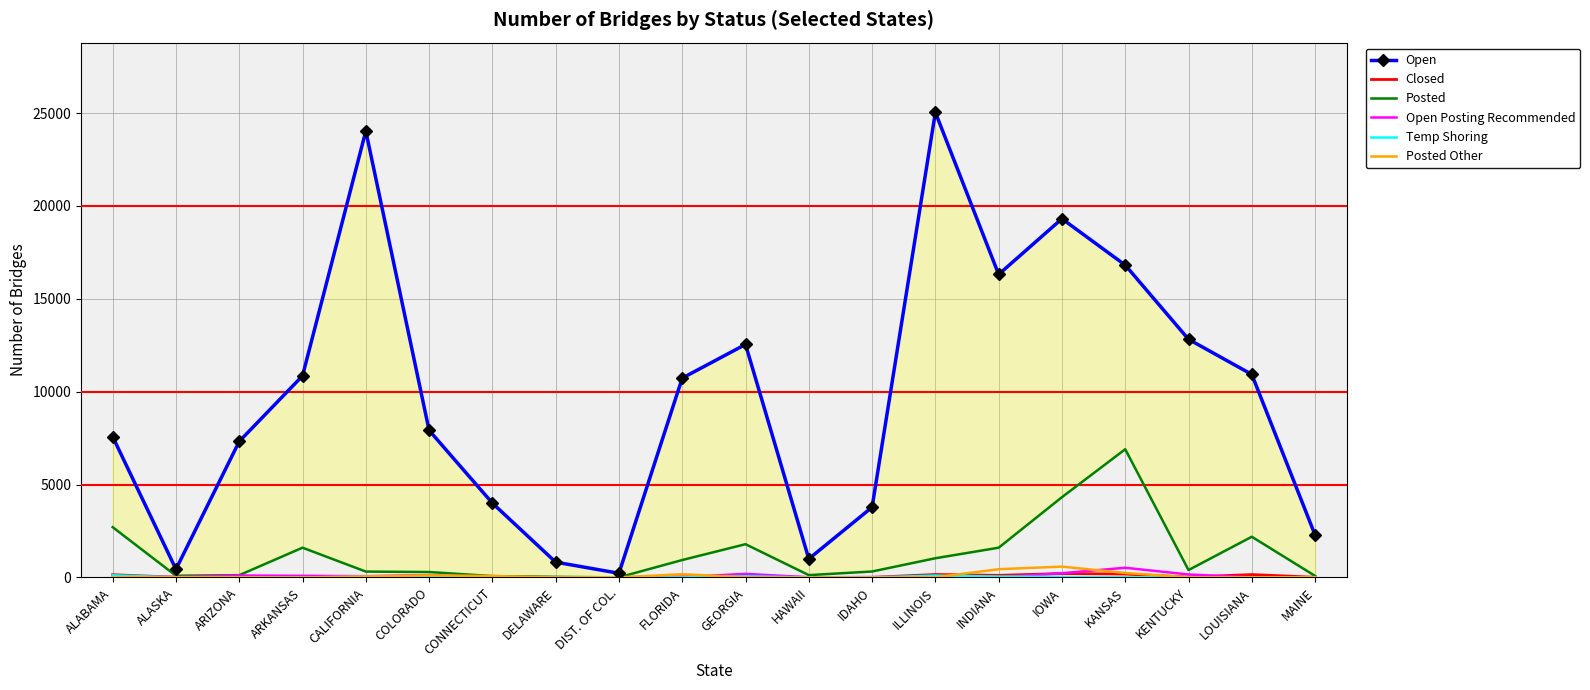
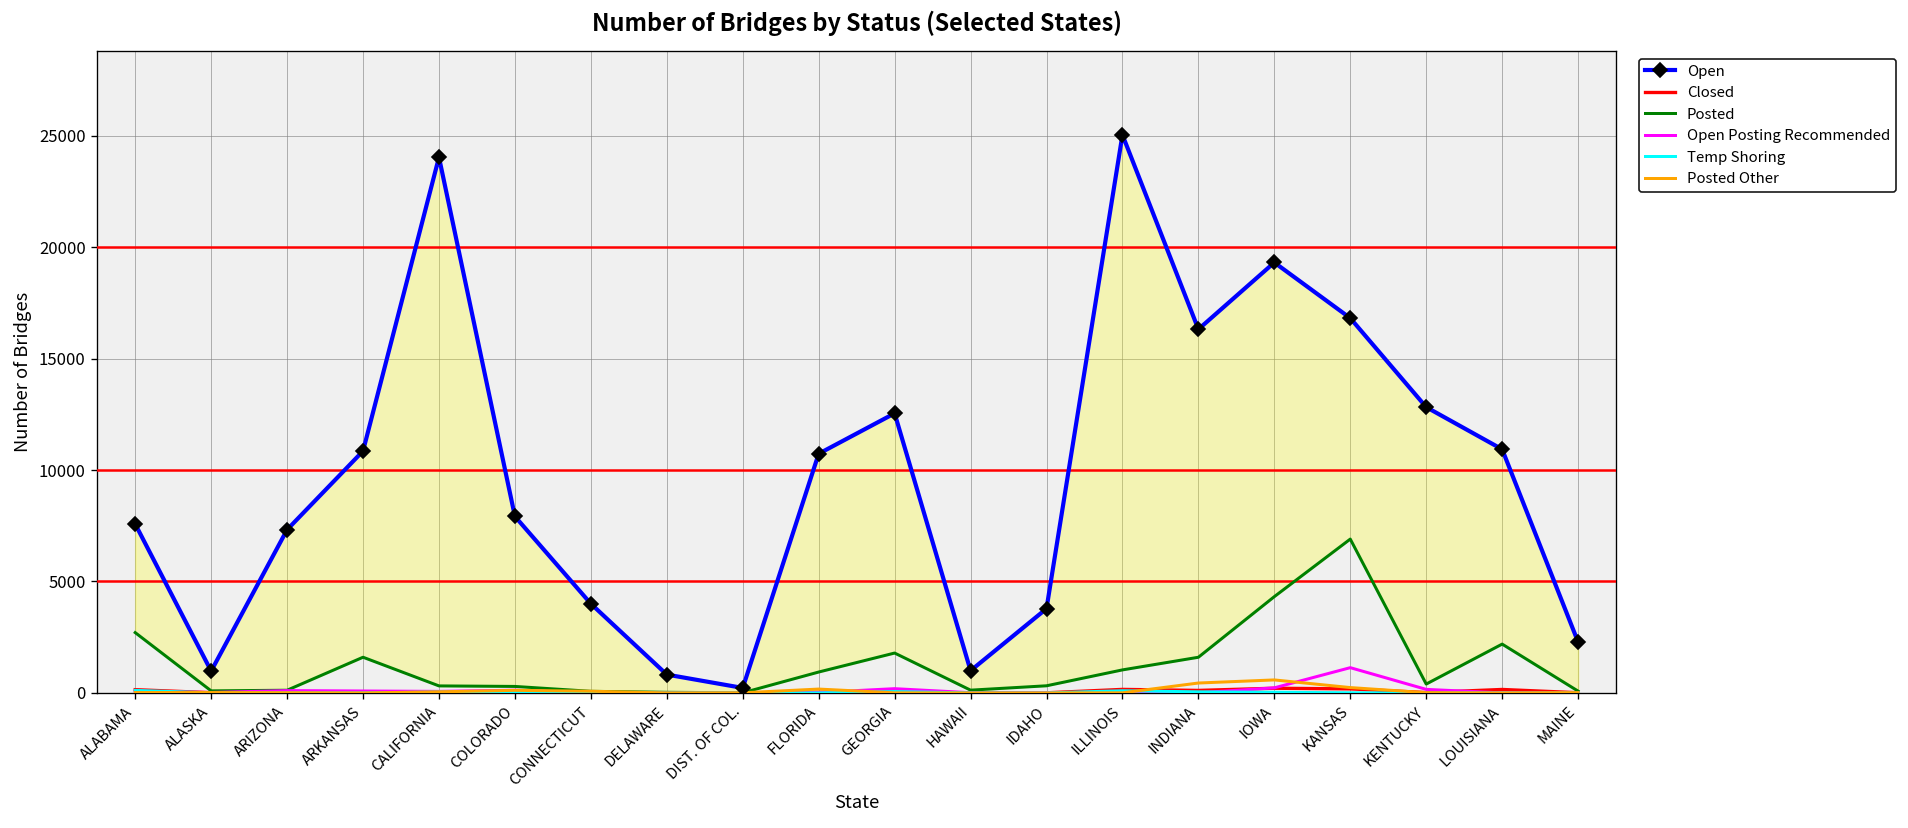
Open, ALASKA: 400 -> 1000
Open Posting Recommended, KANSAS: 500 -> 1100
